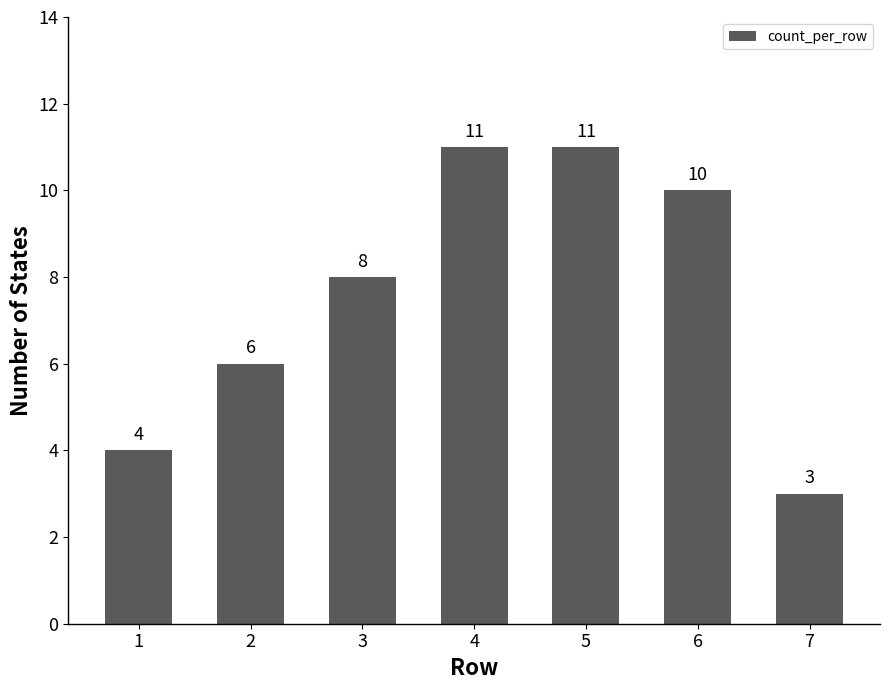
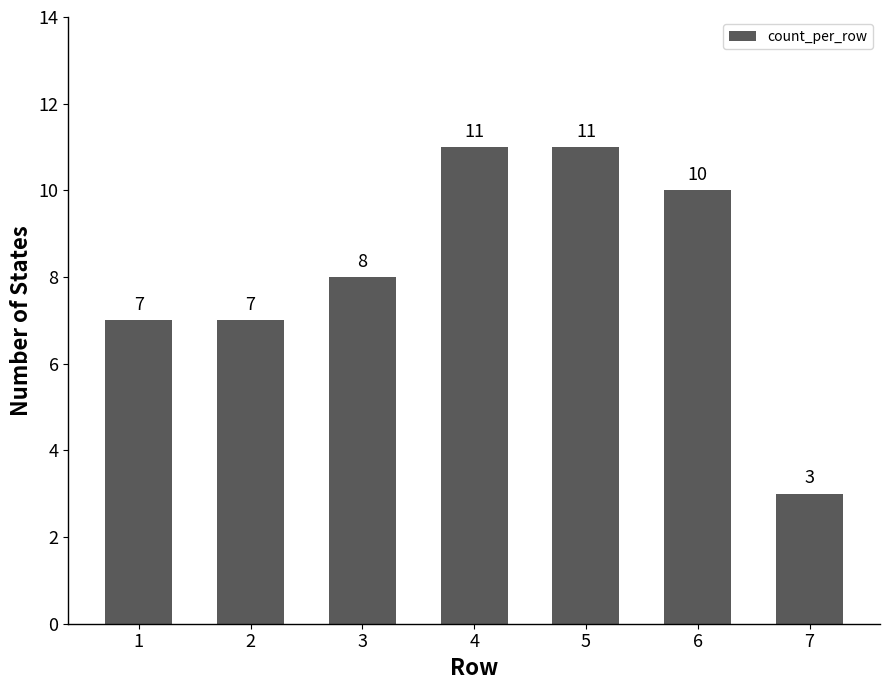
1: 4 -> 7
2: 6 -> 7
